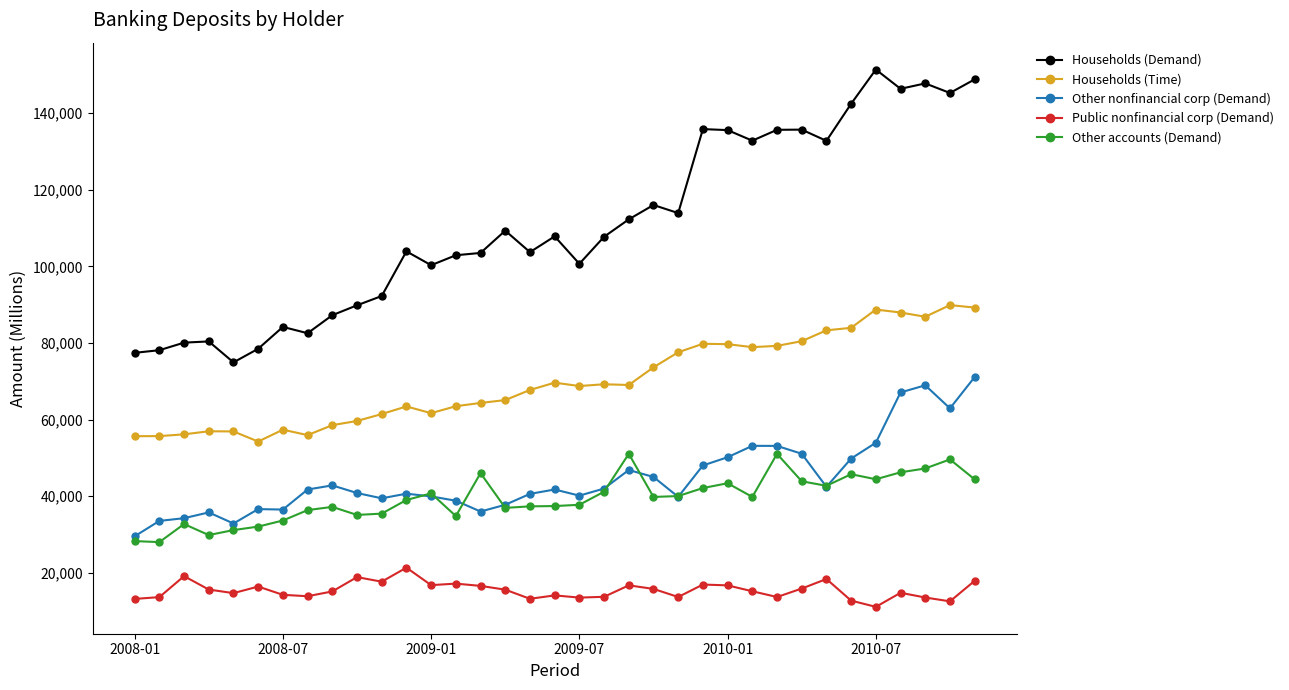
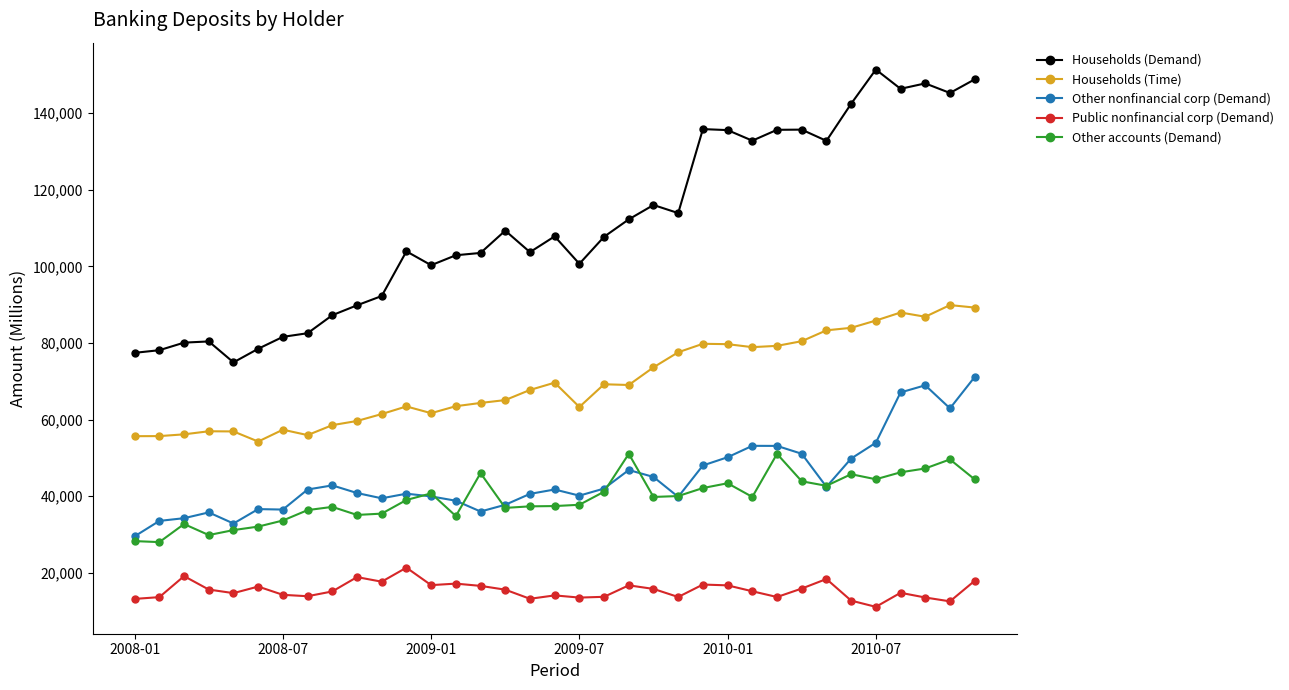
Households (Demand), 2008-07: 84,000 -> 82,000
Households (Time), 2009-07: 69,000 -> 63,000
Households (Time), 2010-07: 89,000 -> 86,000
